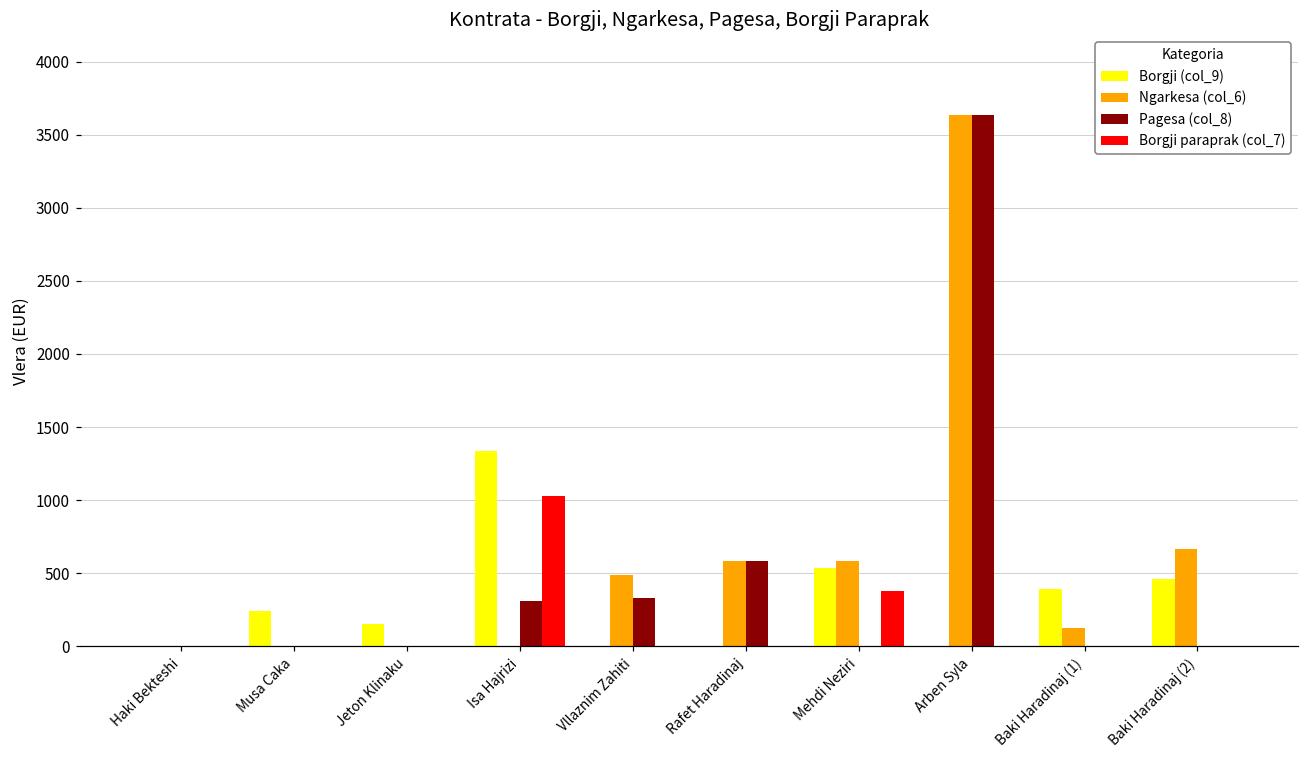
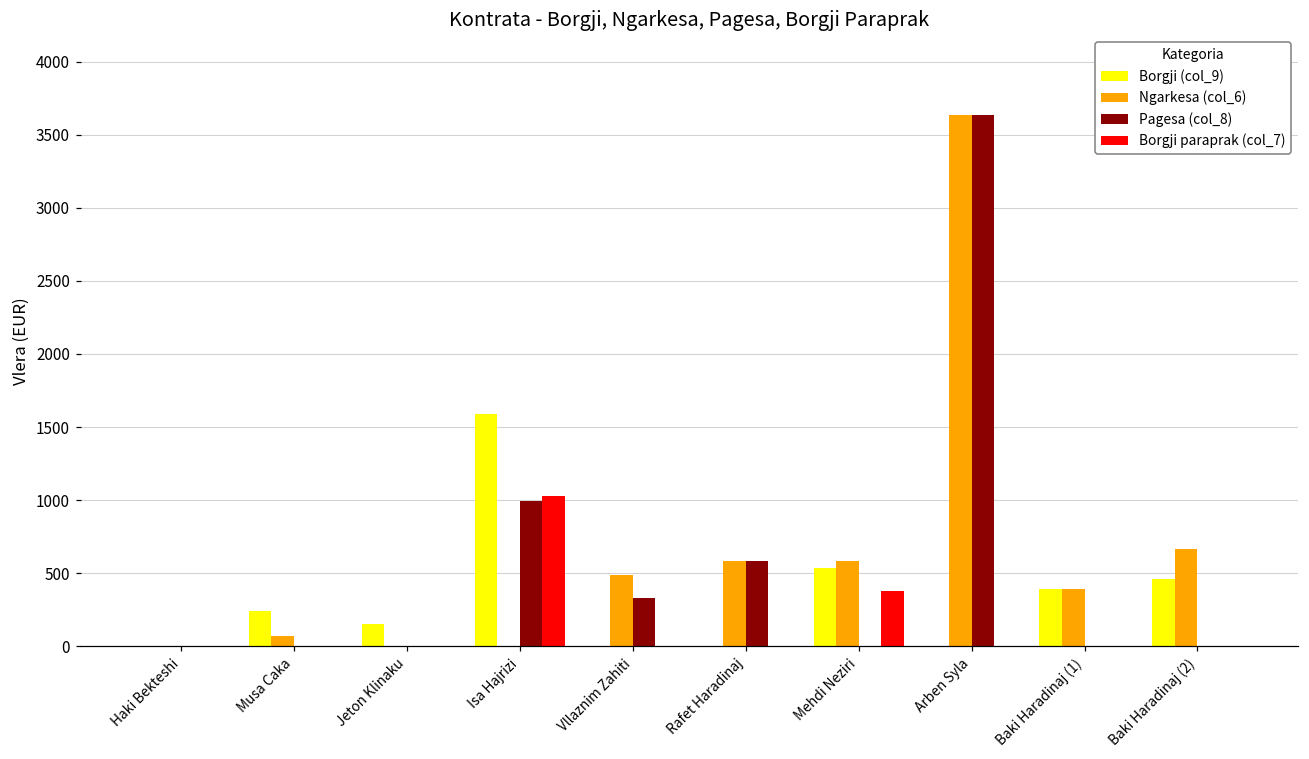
Ngarkesa (col_6), Musa Caka: 0 -> 70
Borgji (col_9), Isa Hajrizi: 1330 -> 1590
Pagesa (col_8), Isa Hajrizi: 310 -> 990
Ngarkesa (col_6), Baki Haradinaj (1): 120 -> 390
